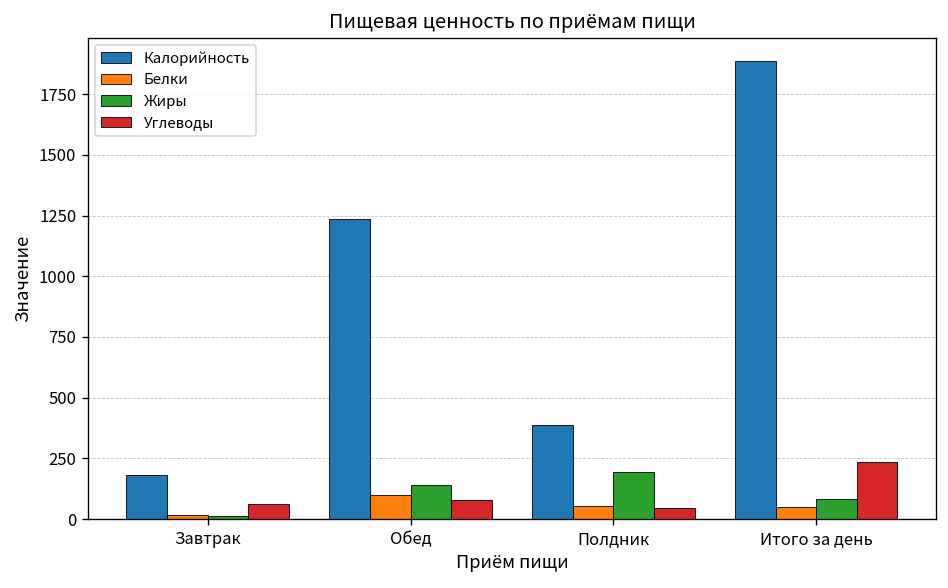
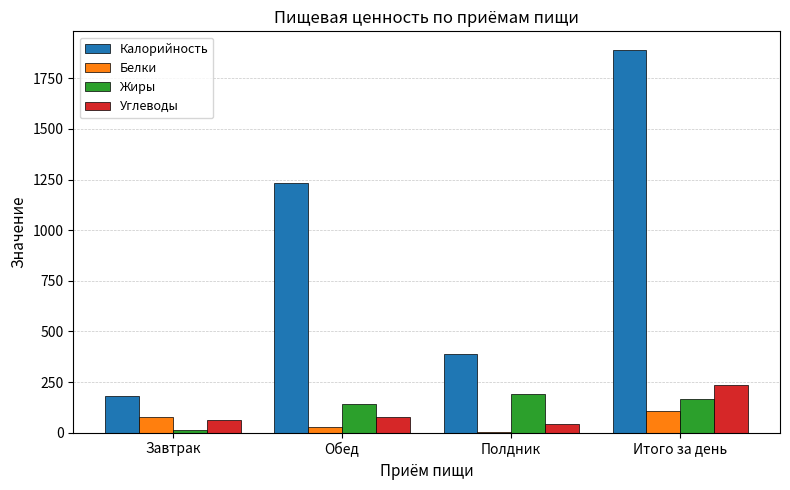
Белки, Завтрак: 20 -> 80
Белки, Обед: 100 -> 30
Белки, Полдник: 50 -> 10
Белки, Итого за день: 50 -> 110
Жиры, Итого за день: 80 -> 170
